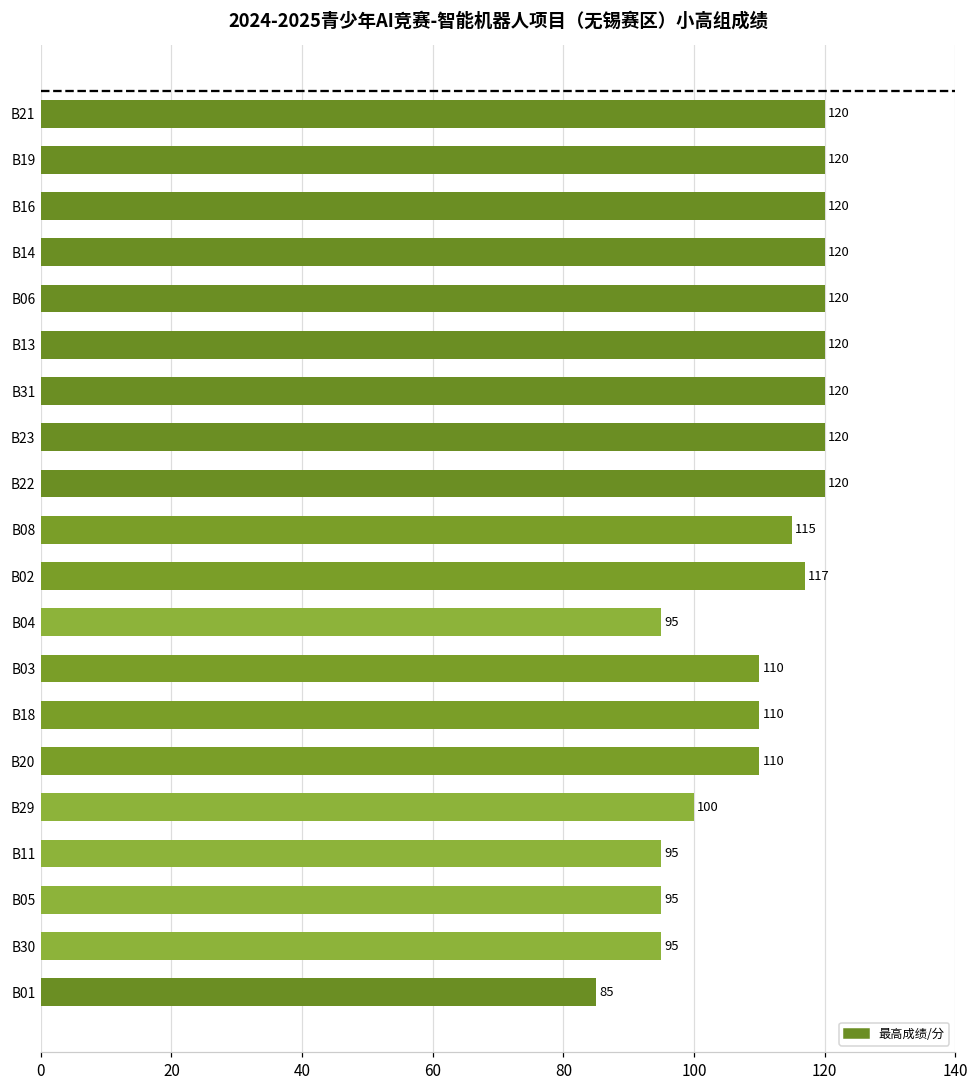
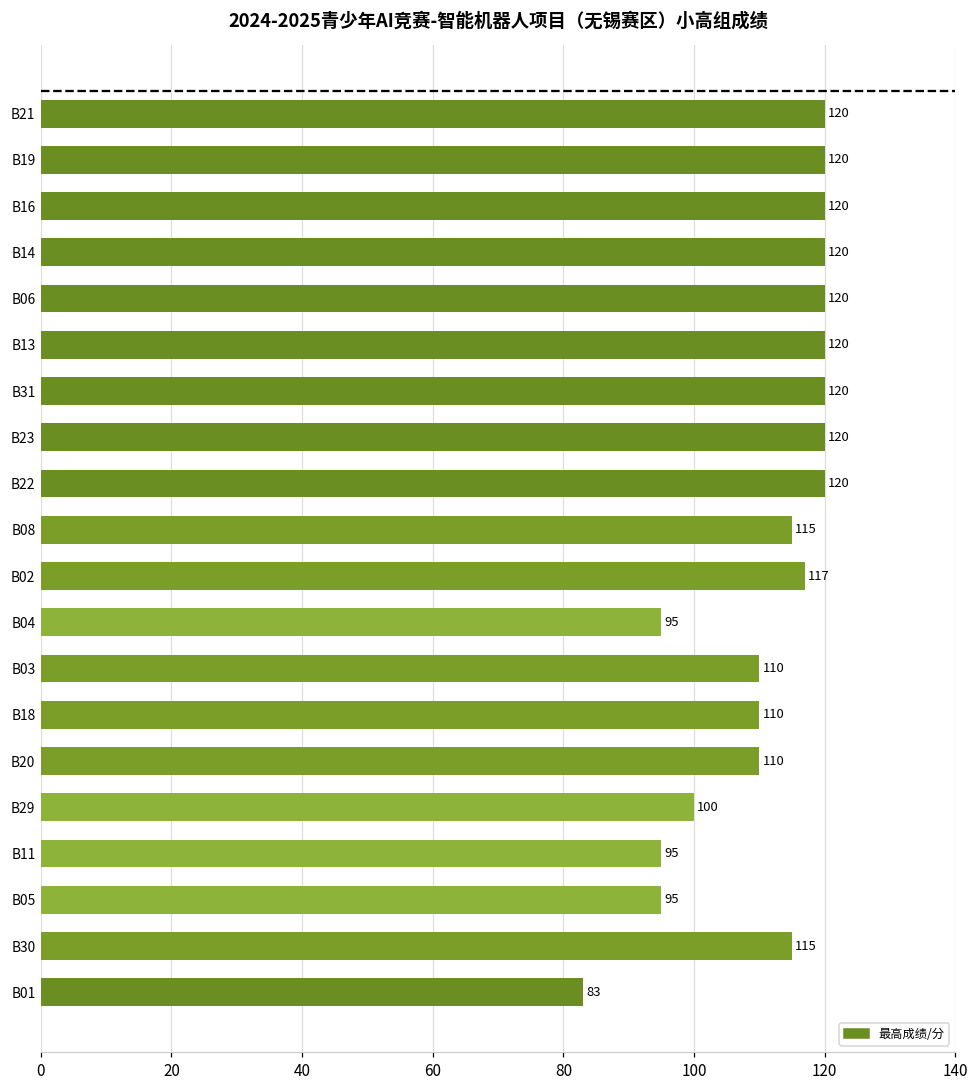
最高成绩/分, B30: 95 -> 115
最高成绩/分, B01: 85 -> 83
